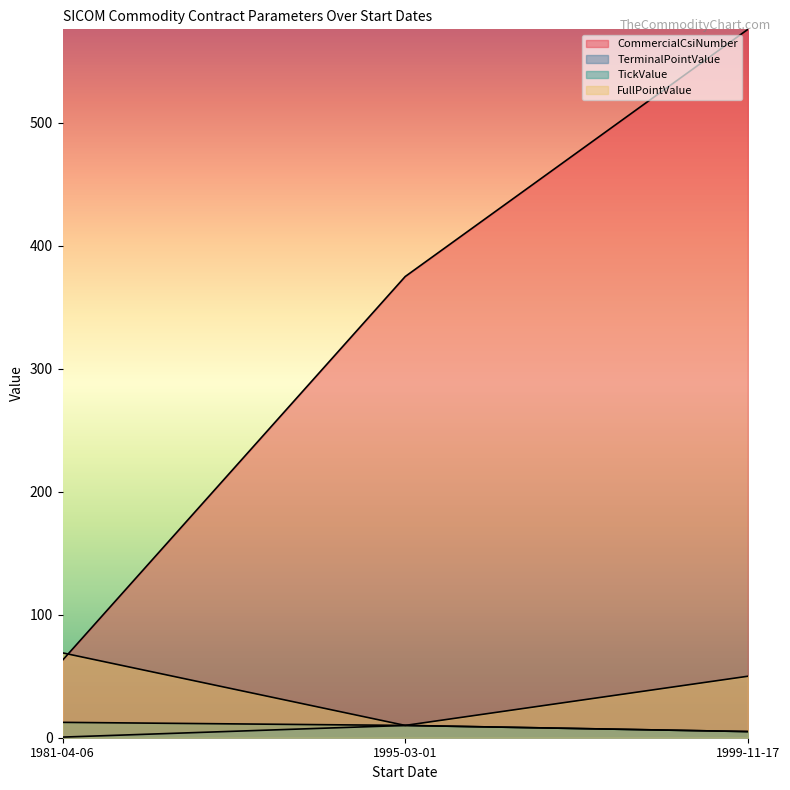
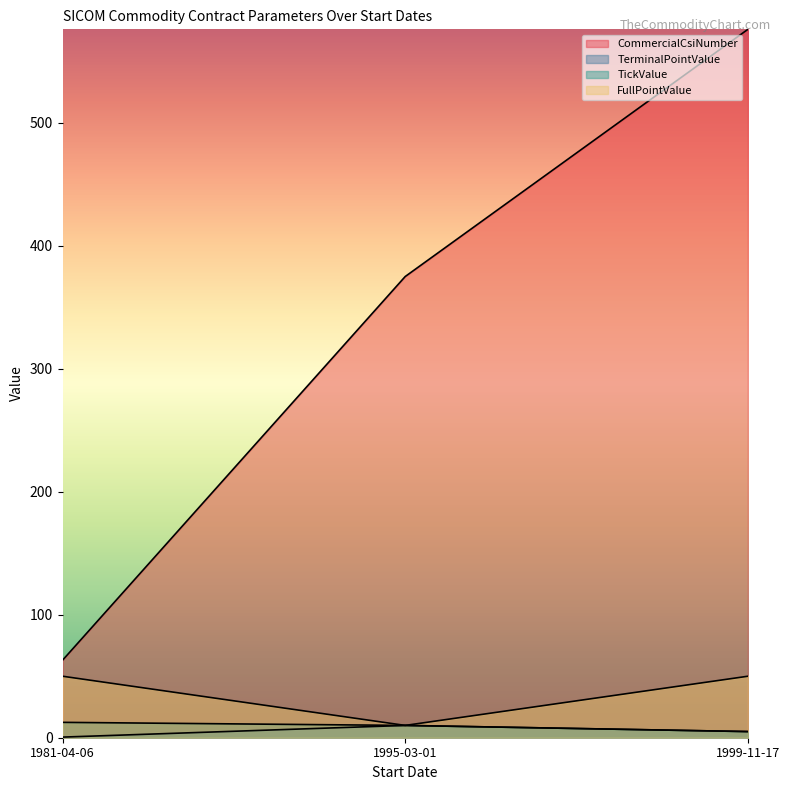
FullPointValue, 1981-04-06: 69 -> 50
